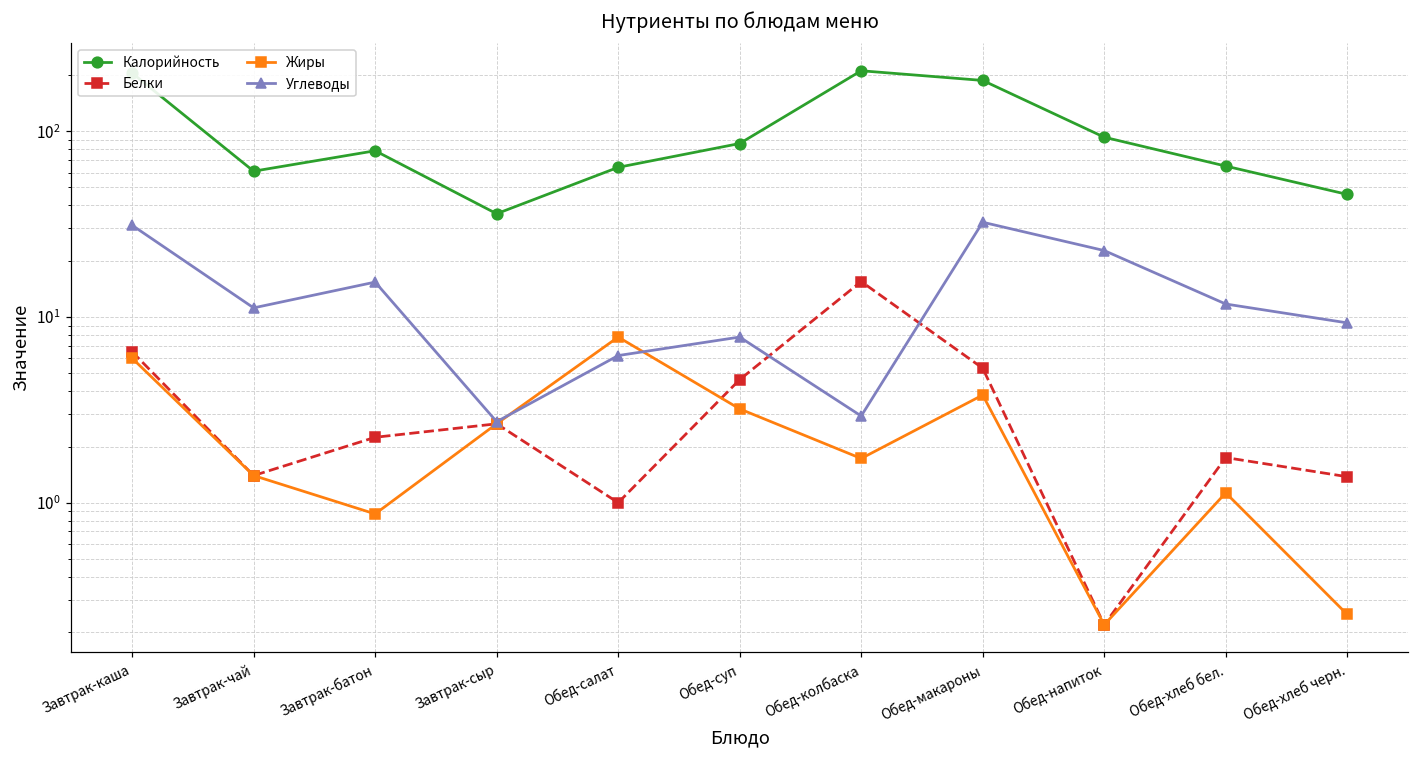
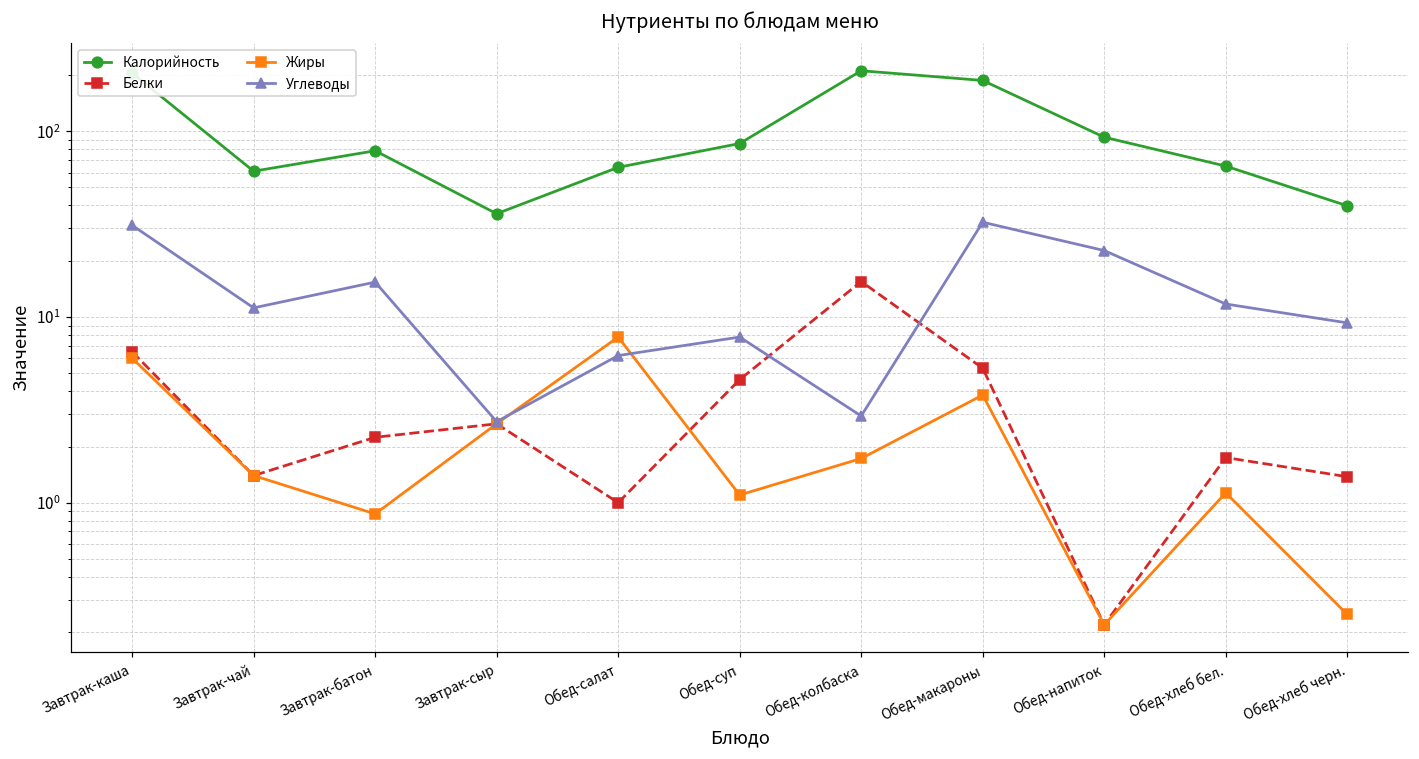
Жиры, Обед-суп: 3.2 -> 1.1
Калорийность, Обед-хлеб черн.: 46 -> 40
